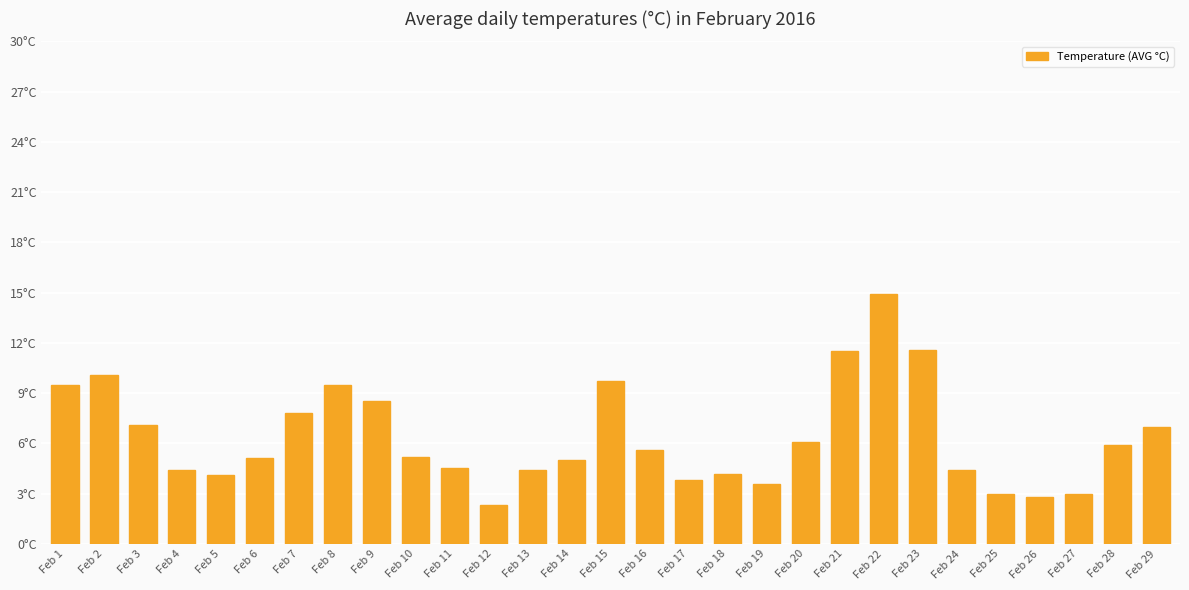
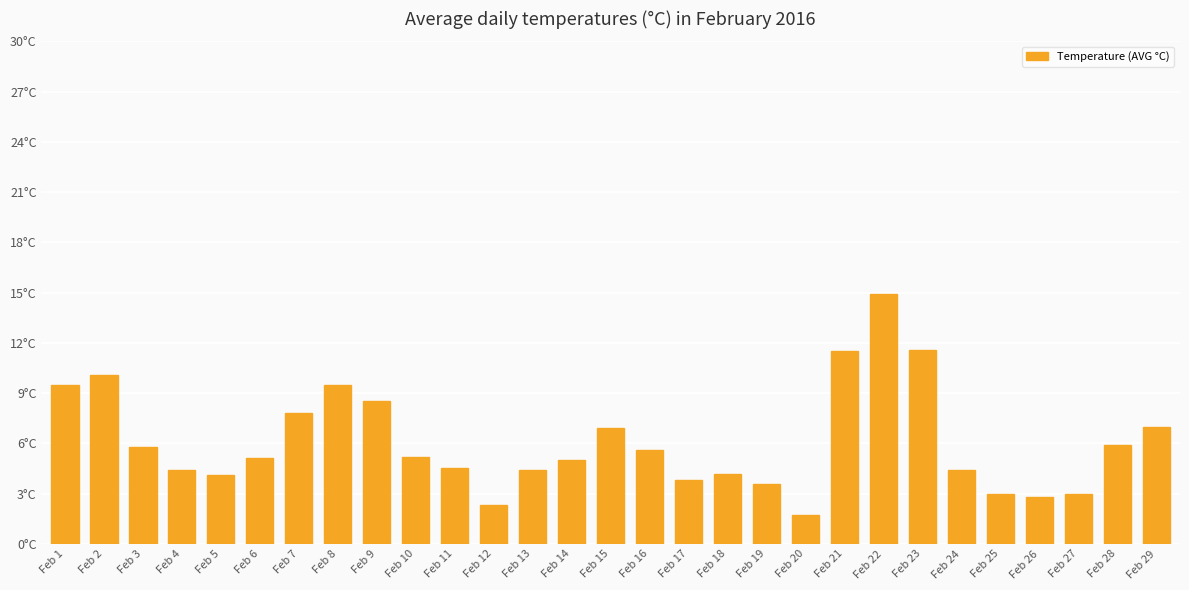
Feb 3: 7.1°C -> 5.8°C
Feb 15: 9.7°C -> 6.9°C
Feb 20: 6.1°C -> 1.7°C
